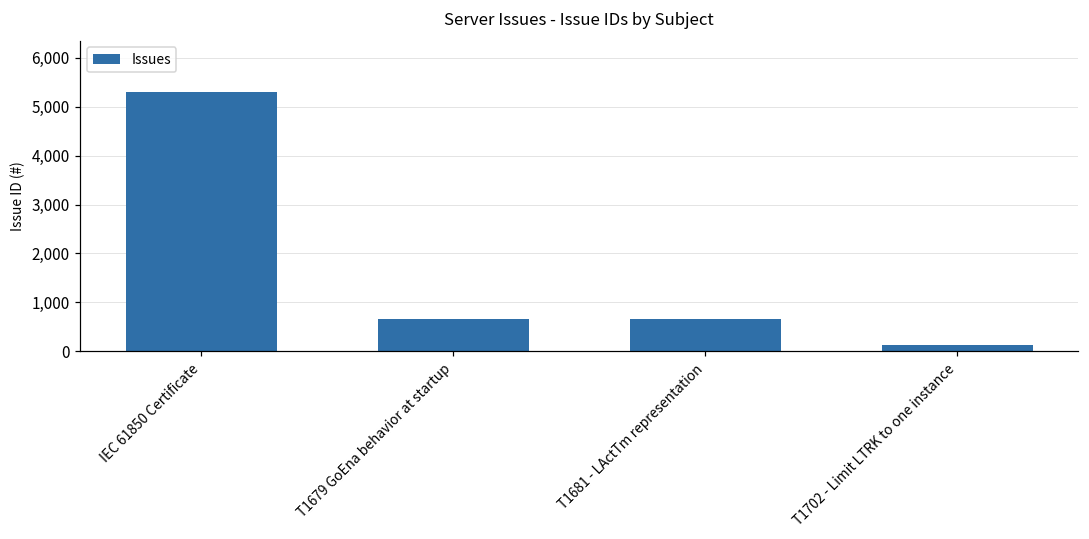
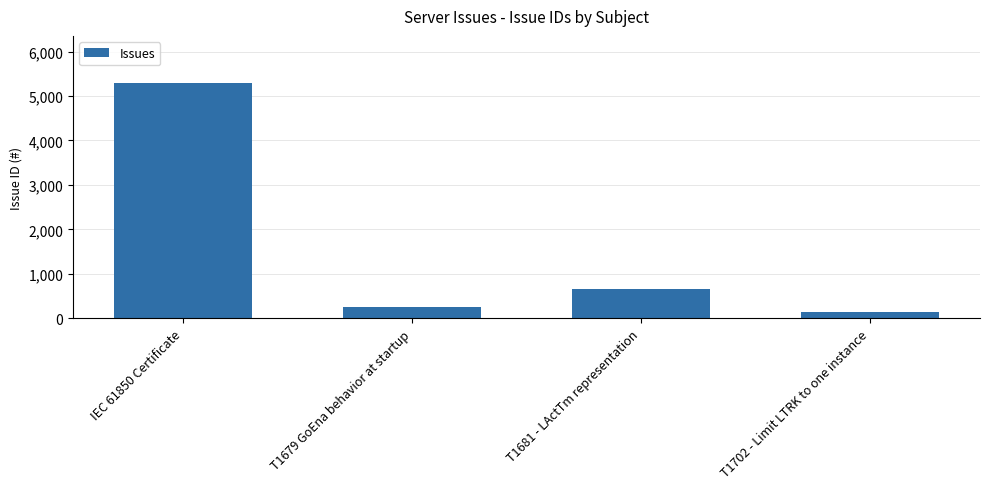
T1679 GoEna behavior at startup: 700 -> 300
